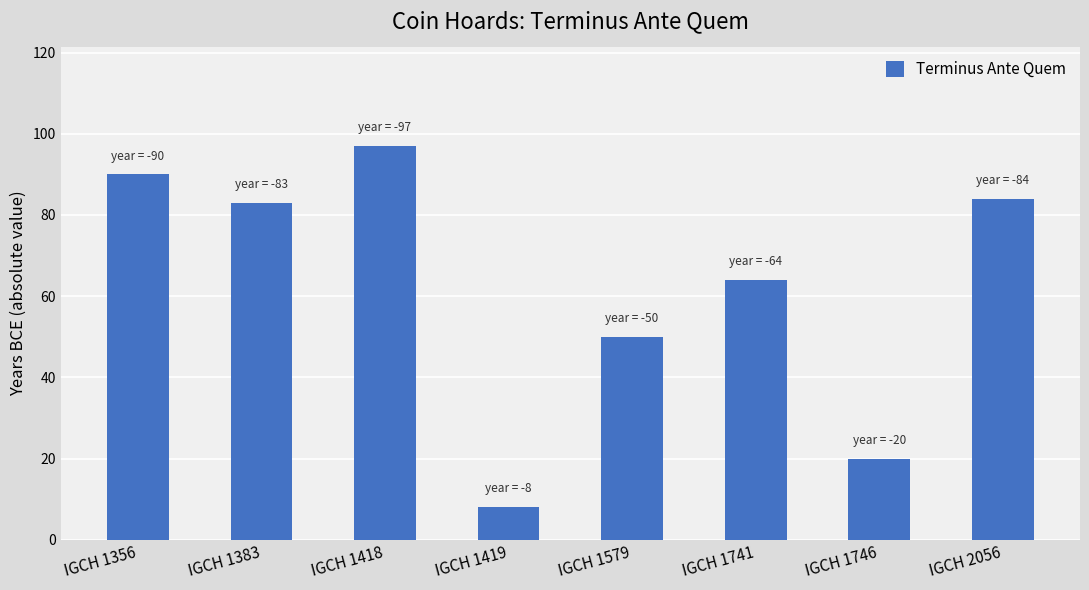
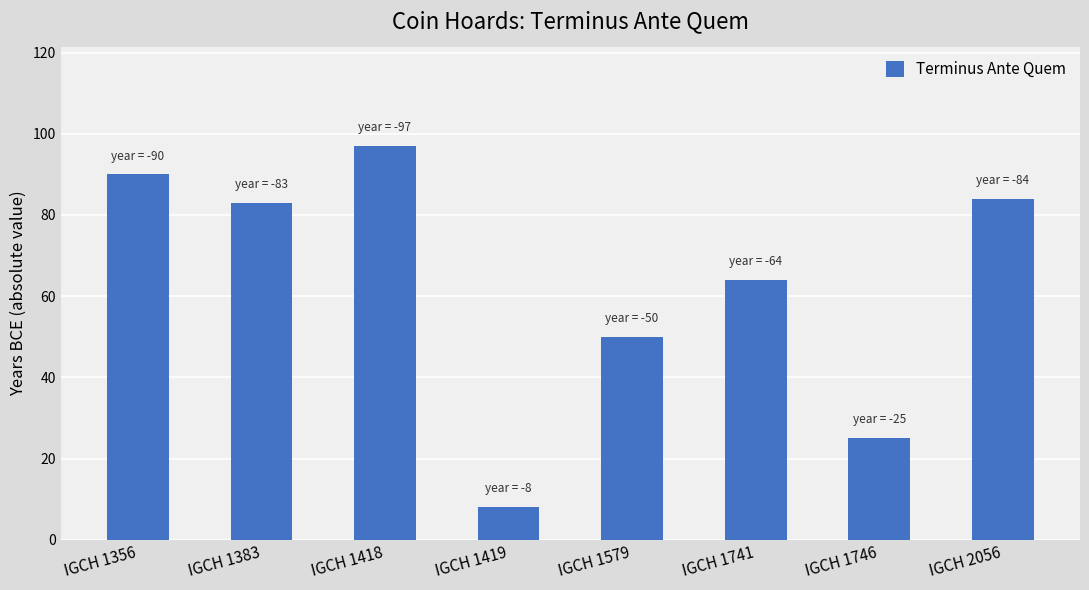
IGCH 1746: -20 -> -25
